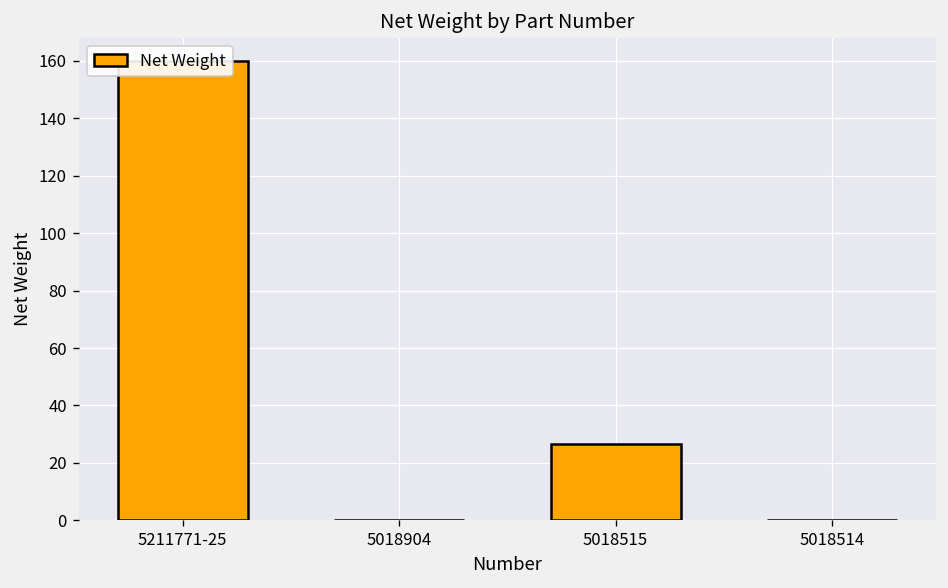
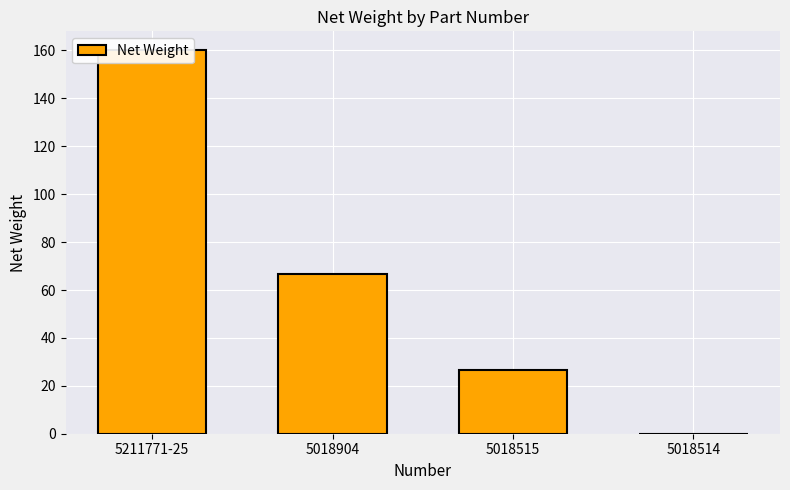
5018904: 0 -> 67
